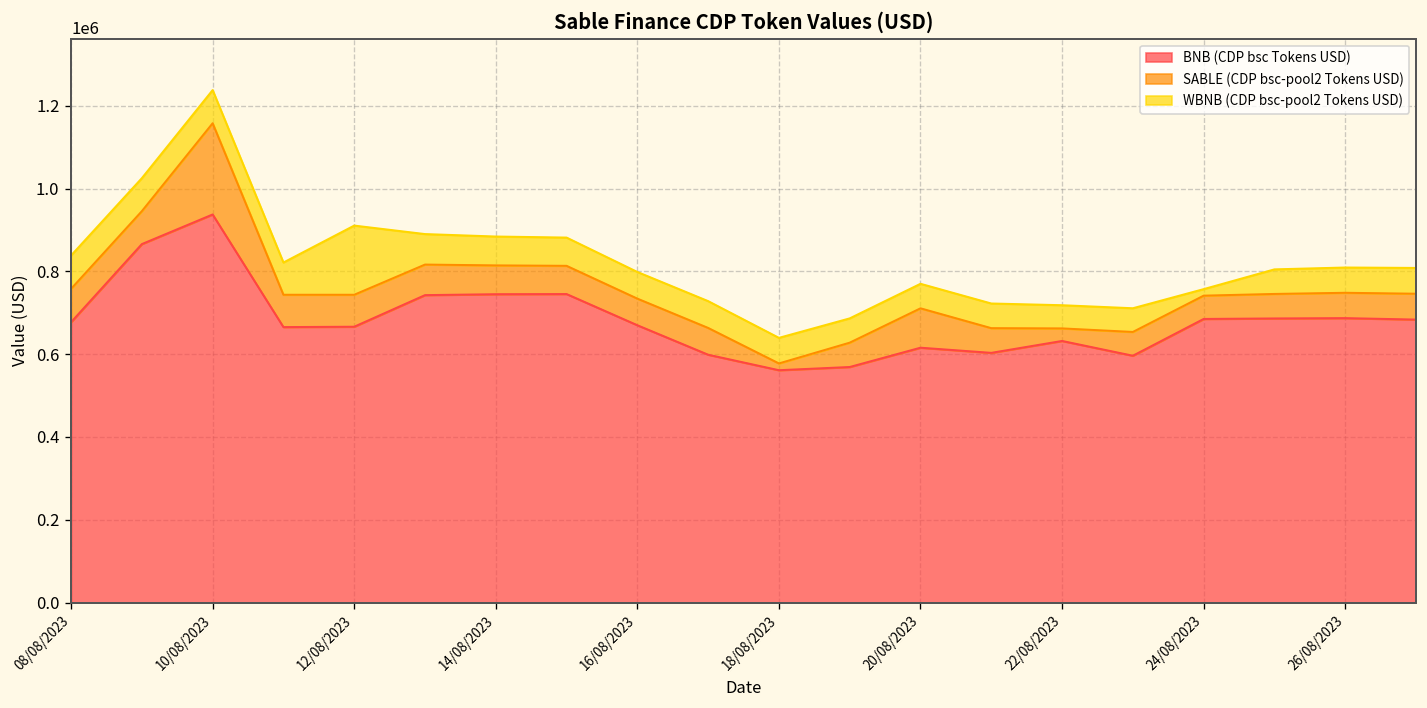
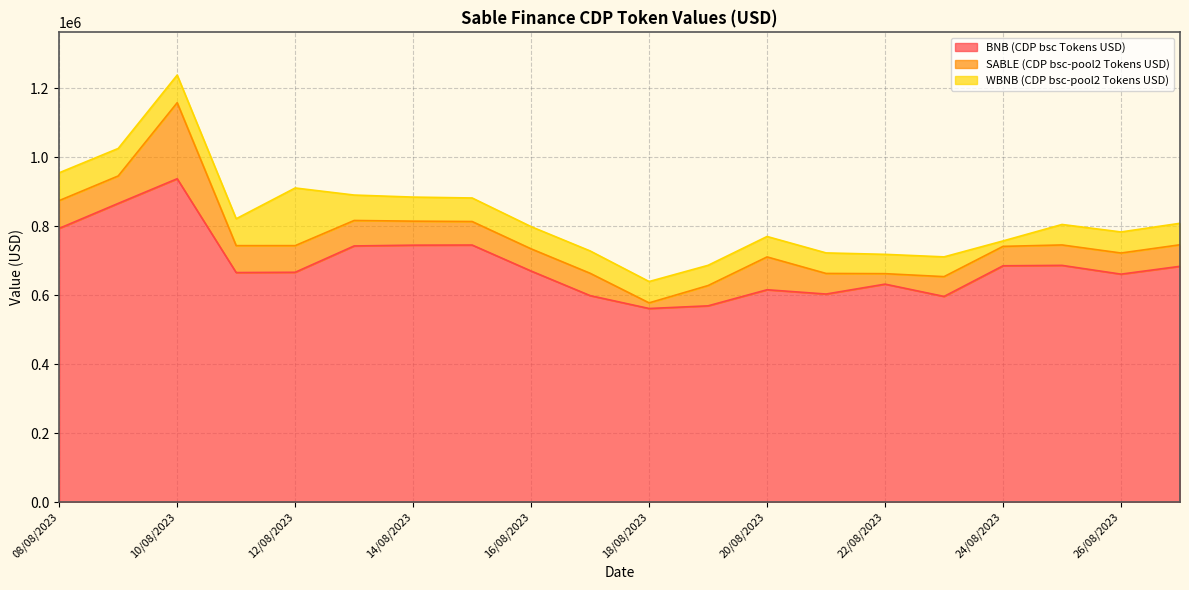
BNB (CDP bsc Tokens USD), 08/08/2023: 680000 -> 790000
BNB (CDP bsc Tokens USD), 26/08/2023: 690000 -> 660000
